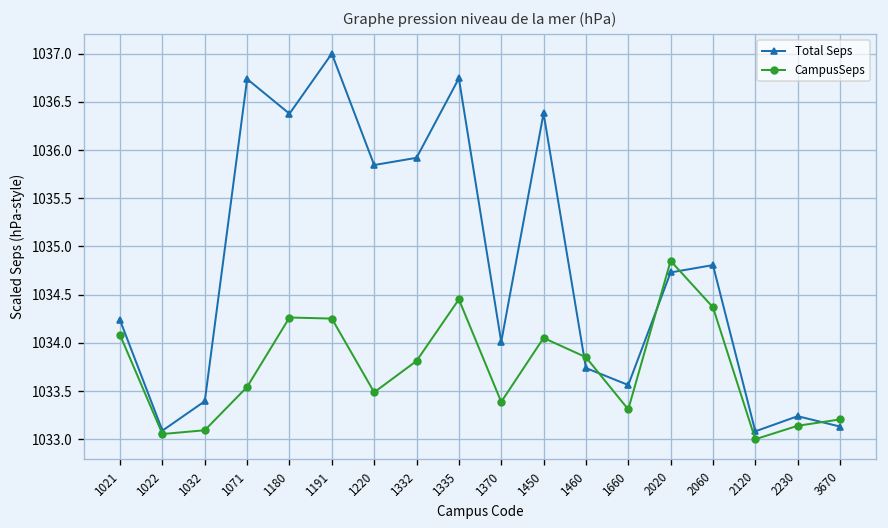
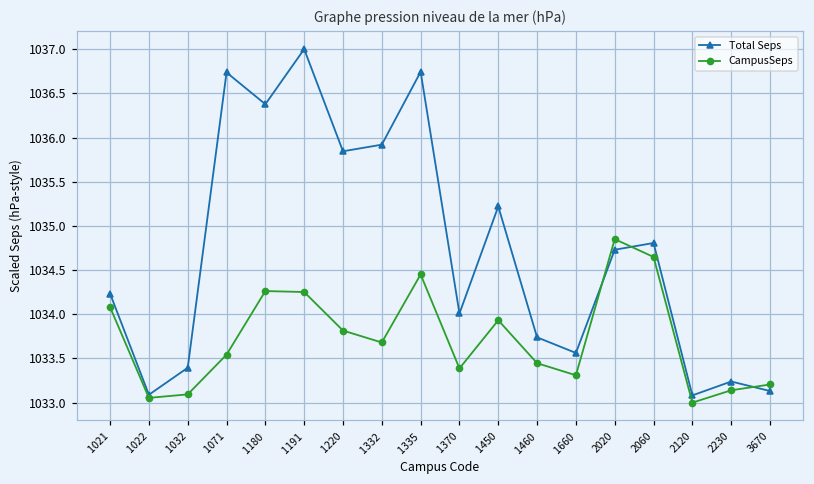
CampusSeps, 1220: 1033.5 -> 1033.8
CampusSeps, 1332: 1033.8 -> 1033.7
Total Seps, 1450: 1036.4 -> 1035.2
CampusSeps, 1450: 1034.1 -> 1033.9
CampusSeps, 1460: 1033.9 -> 1033.4
CampusSeps, 2060: 1034.4 -> 1034.6
